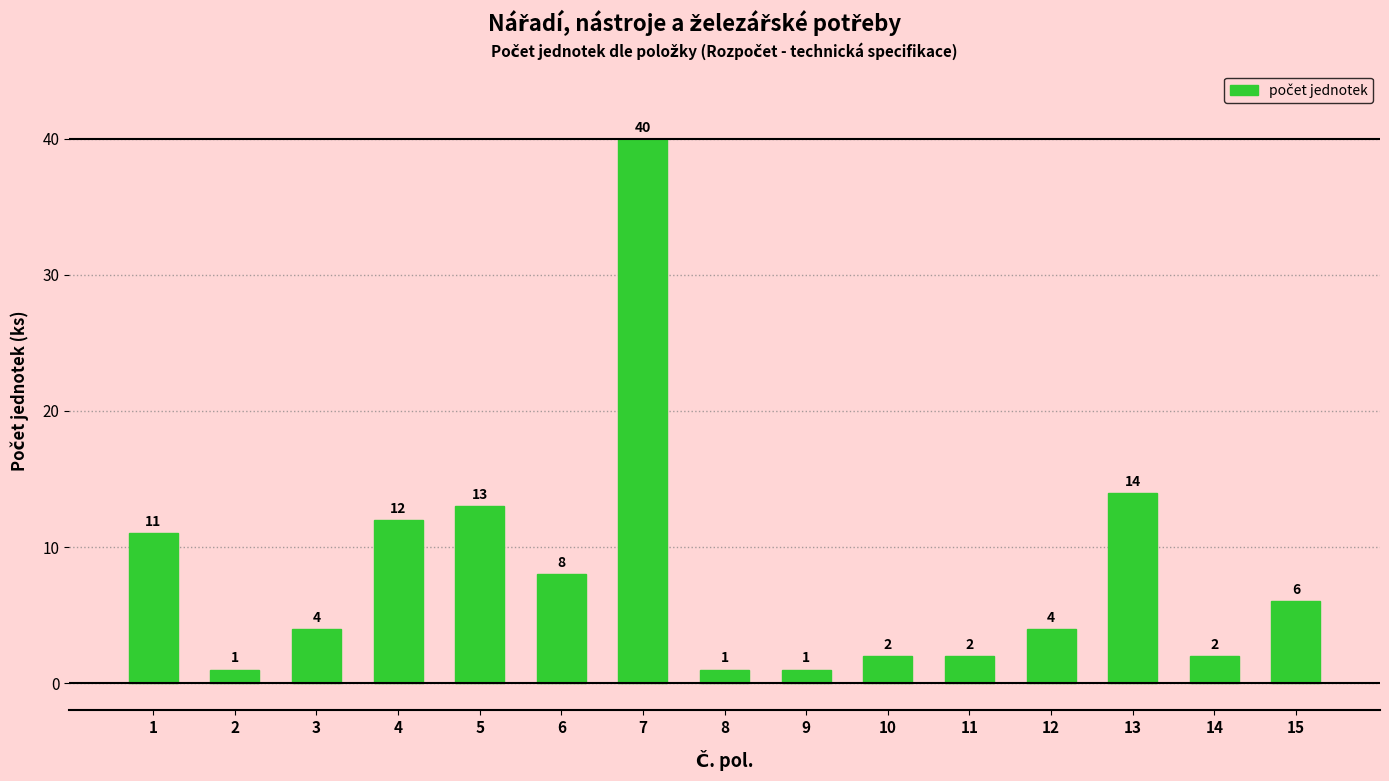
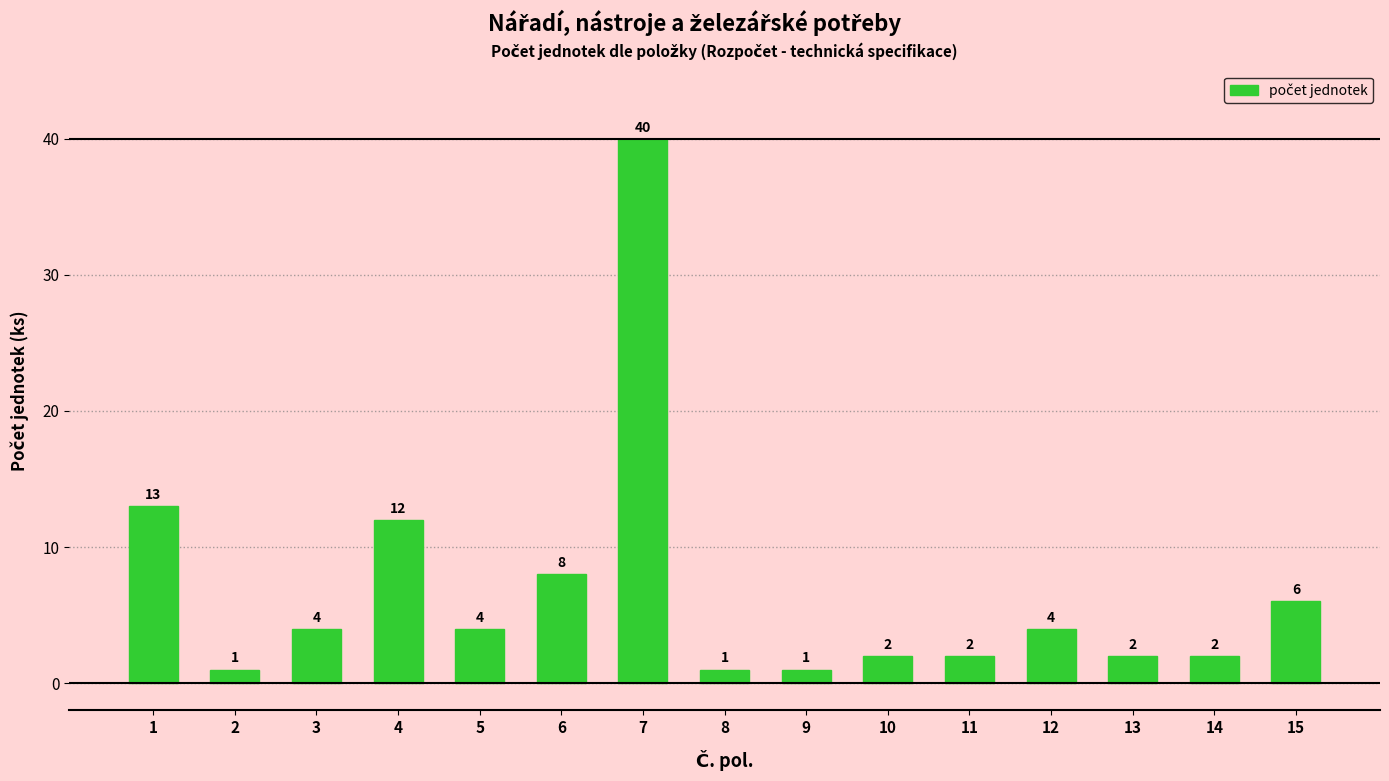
1: 11 -> 13
5: 13 -> 4
13: 14 -> 2
